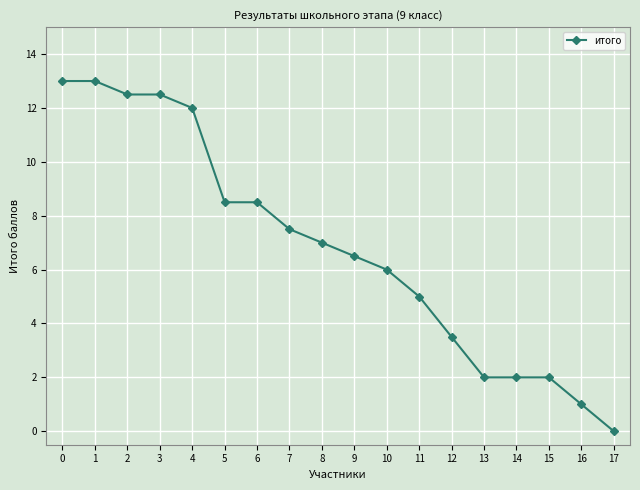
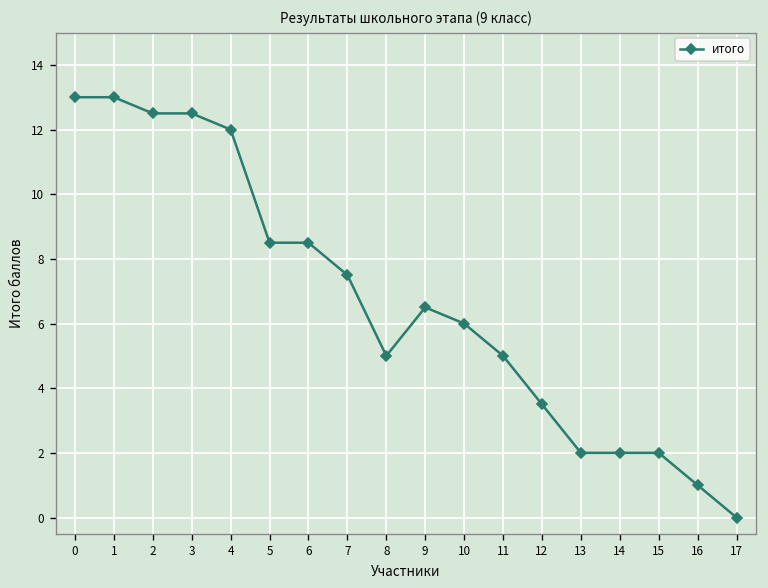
8: 7 -> 5
